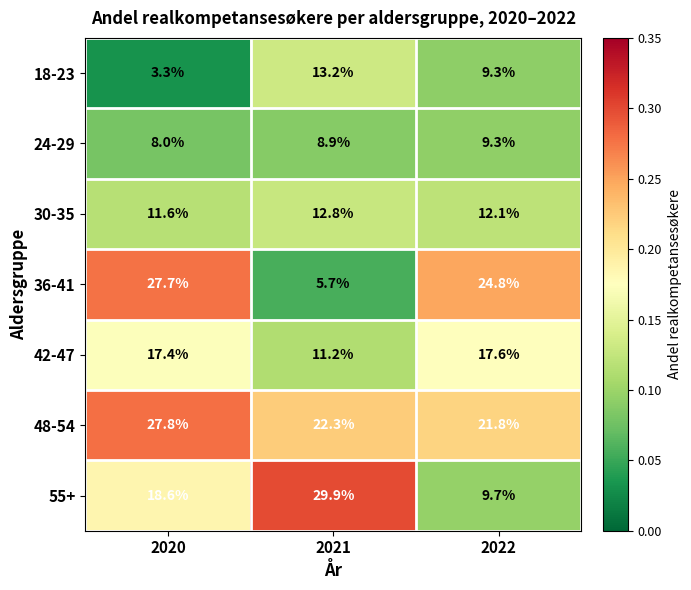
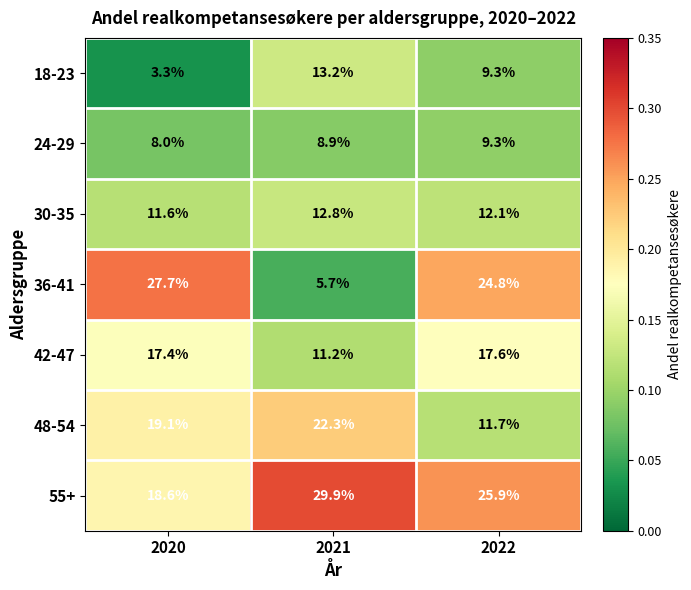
48-54, 2020: 27.8% -> 19.1%
48-54, 2022: 21.8% -> 11.7%
55+, 2022: 9.7% -> 25.9%
